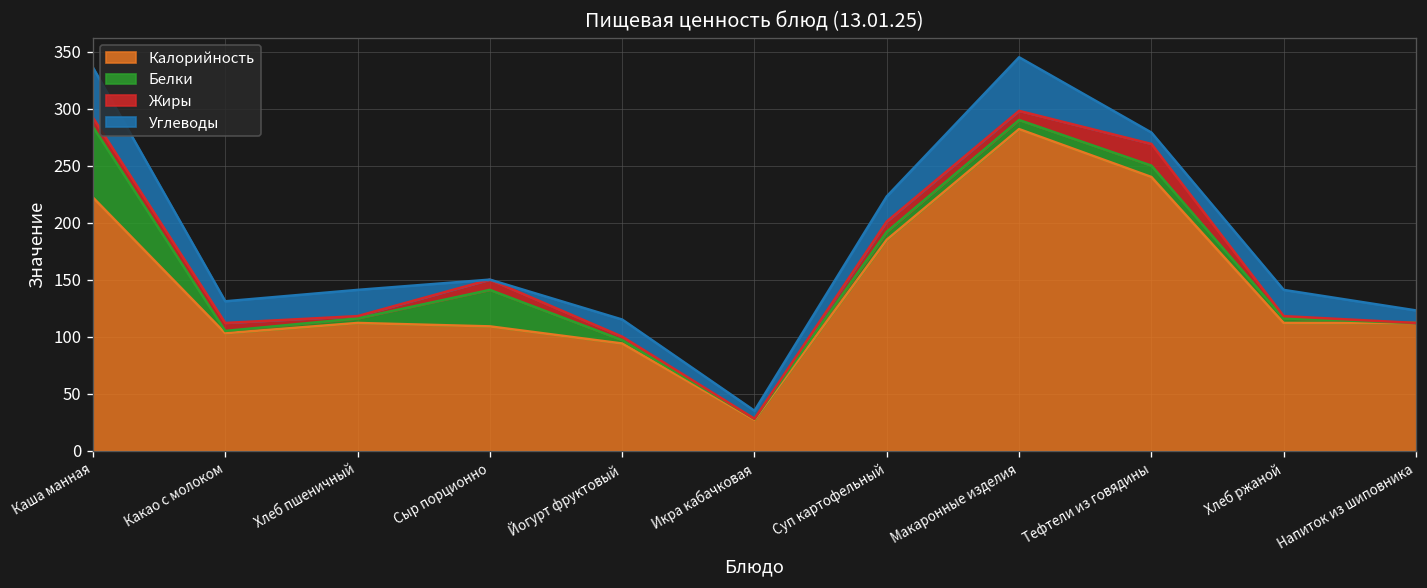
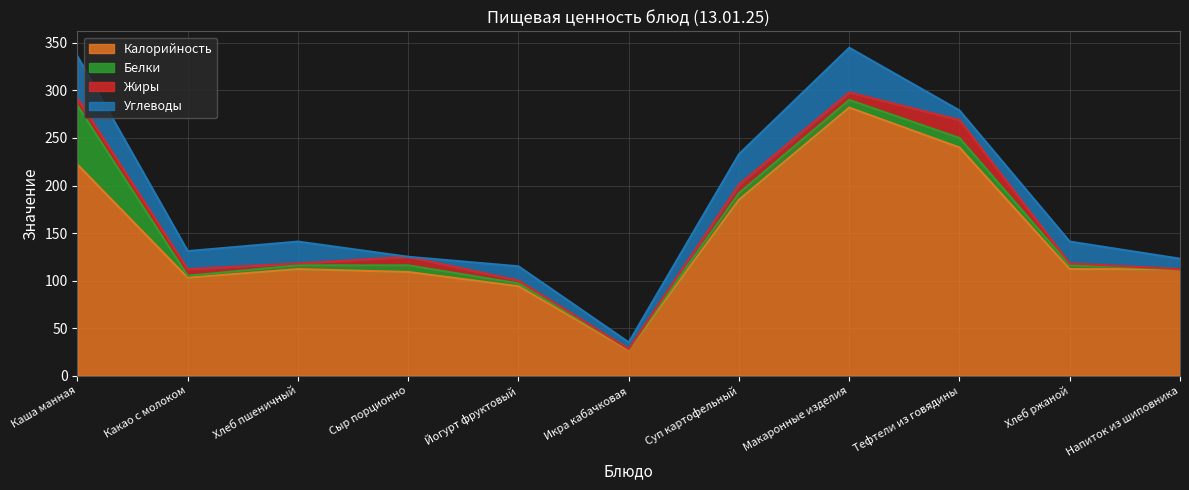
Белки, Сыр порционно: 30 -> 10
Углеводы, Суп картофельный: 20 -> 30
